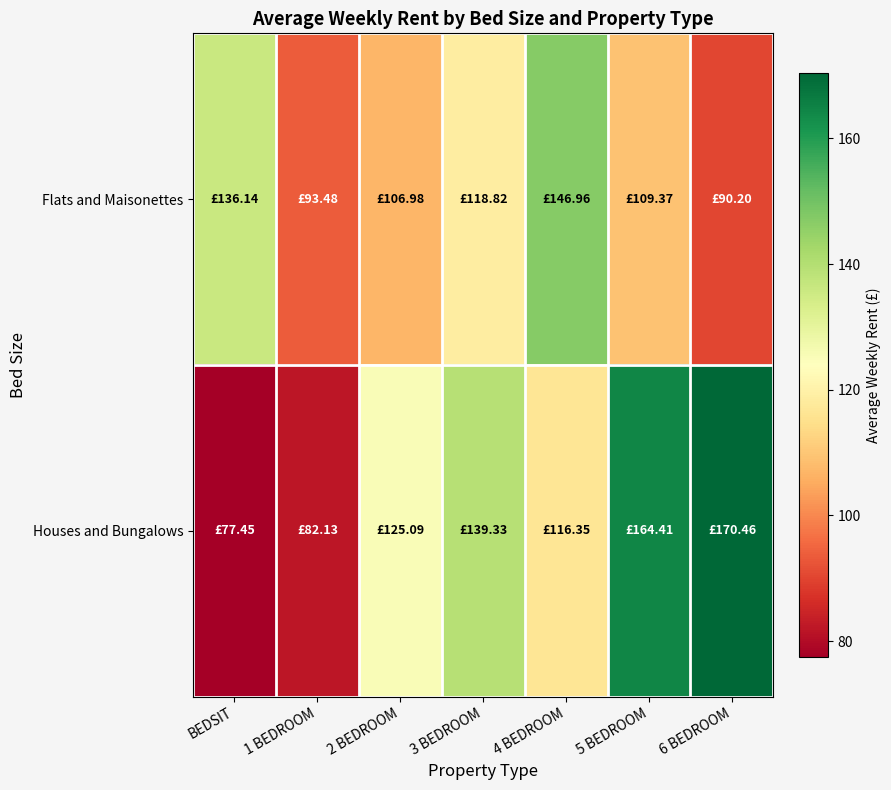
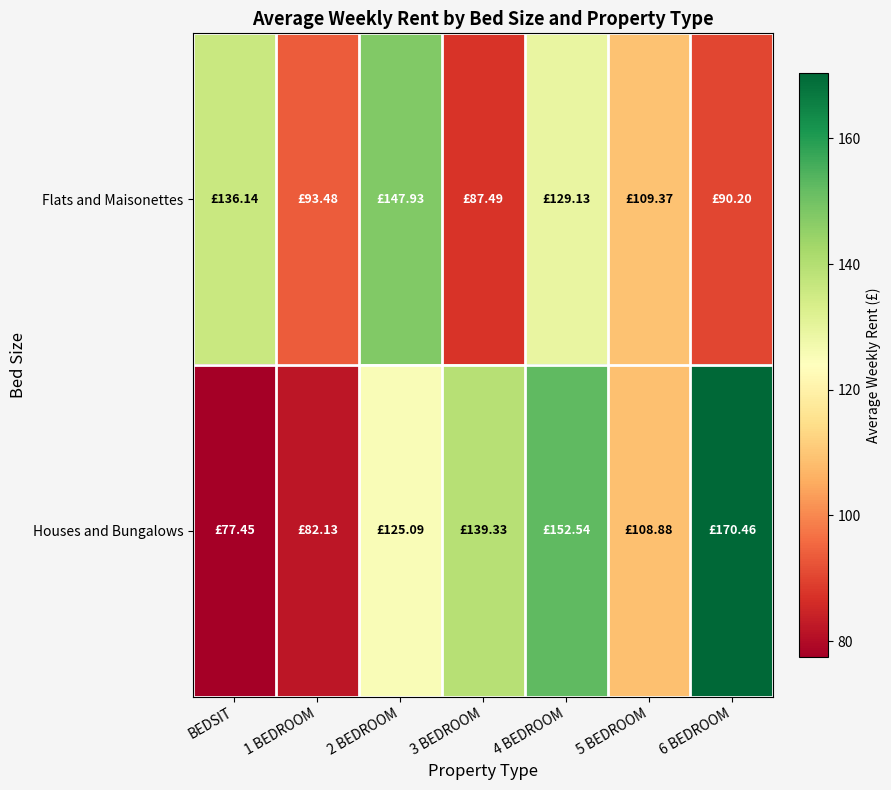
Flats and Maisonettes, 2 BEDROOM: £106.98 -> £147.93
Flats and Maisonettes, 3 BEDROOM: £118.82 -> £87.49
Flats and Maisonettes, 4 BEDROOM: £146.96 -> £129.13
Houses and Bungalows, 4 BEDROOM: £116.35 -> £152.54
Houses and Bungalows, 5 BEDROOM: £164.41 -> £108.88
